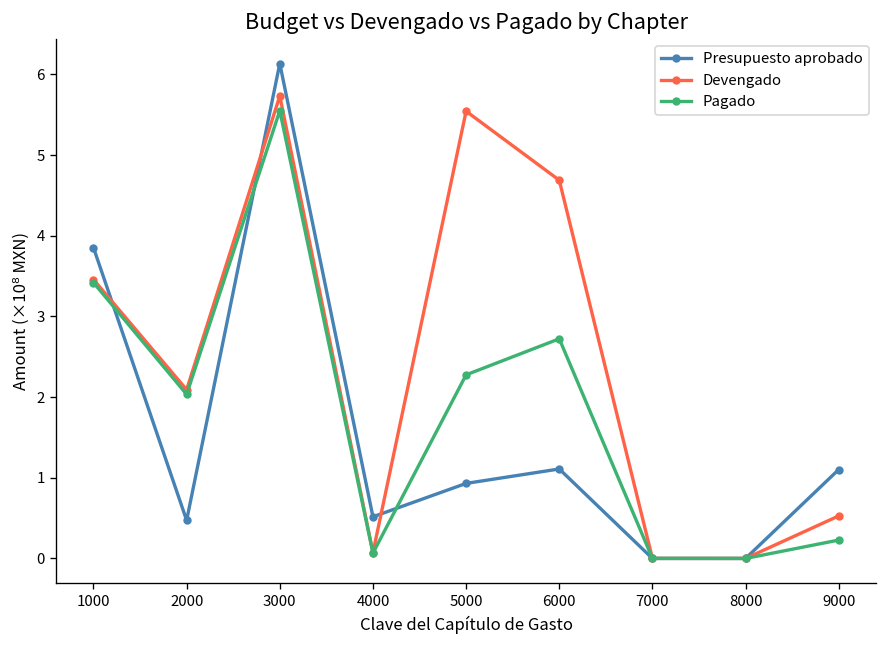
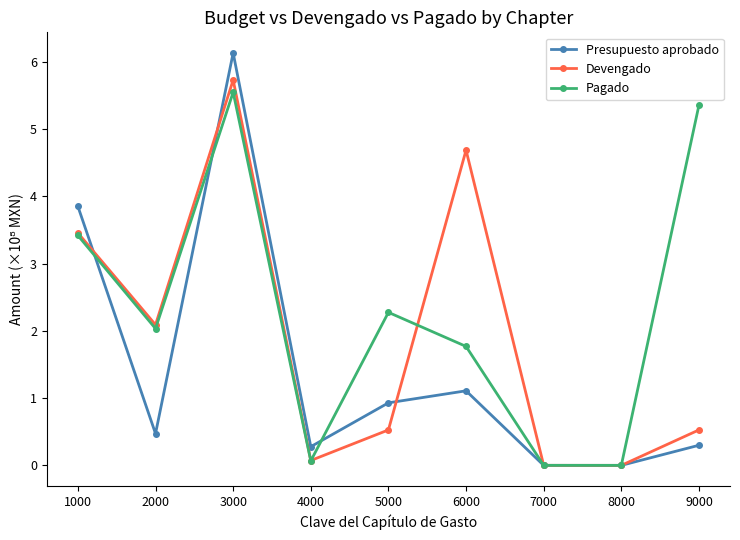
Presupuesto aprobado, 4000: 0.5 -> 0.3
Devengado, 5000: 5.5 -> 0.5
Pagado, 6000: 2.7 -> 1.8
Presupuesto aprobado, 9000: 1.1 -> 0.3
Pagado, 9000: 0.2 -> 5.4
